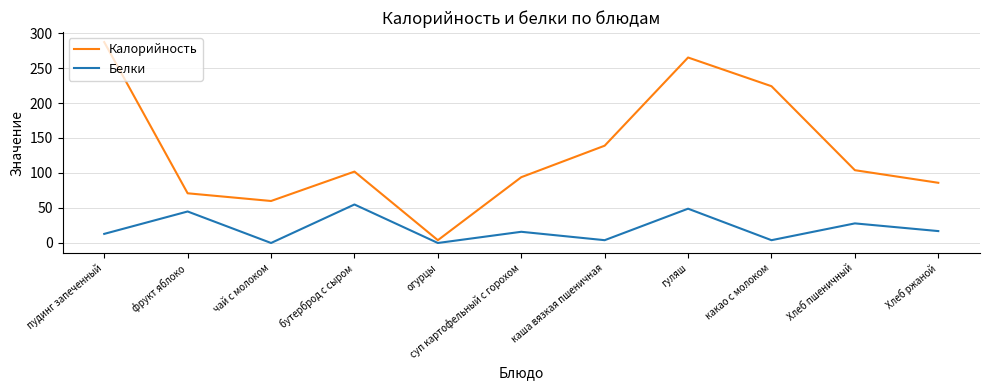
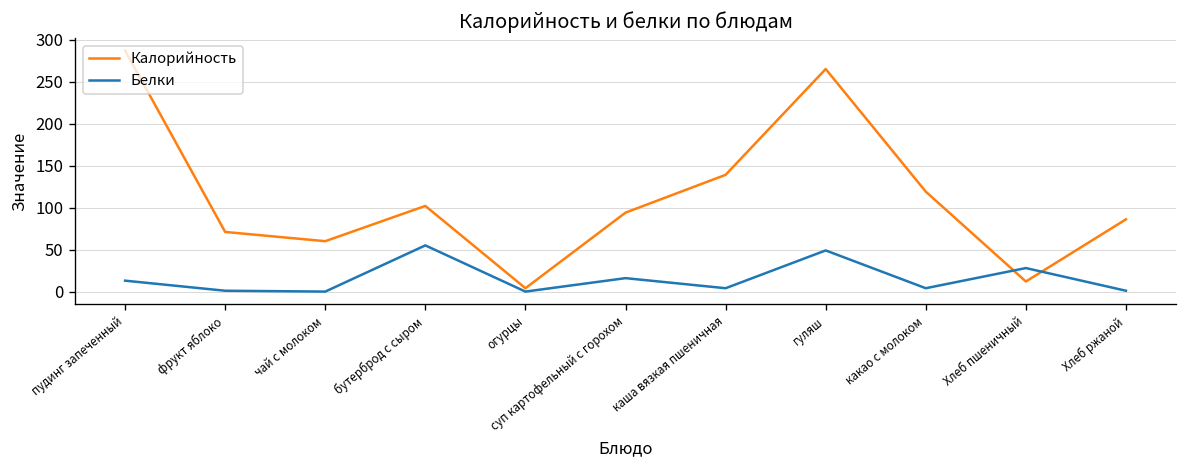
Белки, фрукт яблоко: 50 -> 0
Калорийность, какао с молоком: 220 -> 120
Калорийность, Хлеб пшеничный: 100 -> 10
Белки, Хлеб ржаной: 20 -> 0
